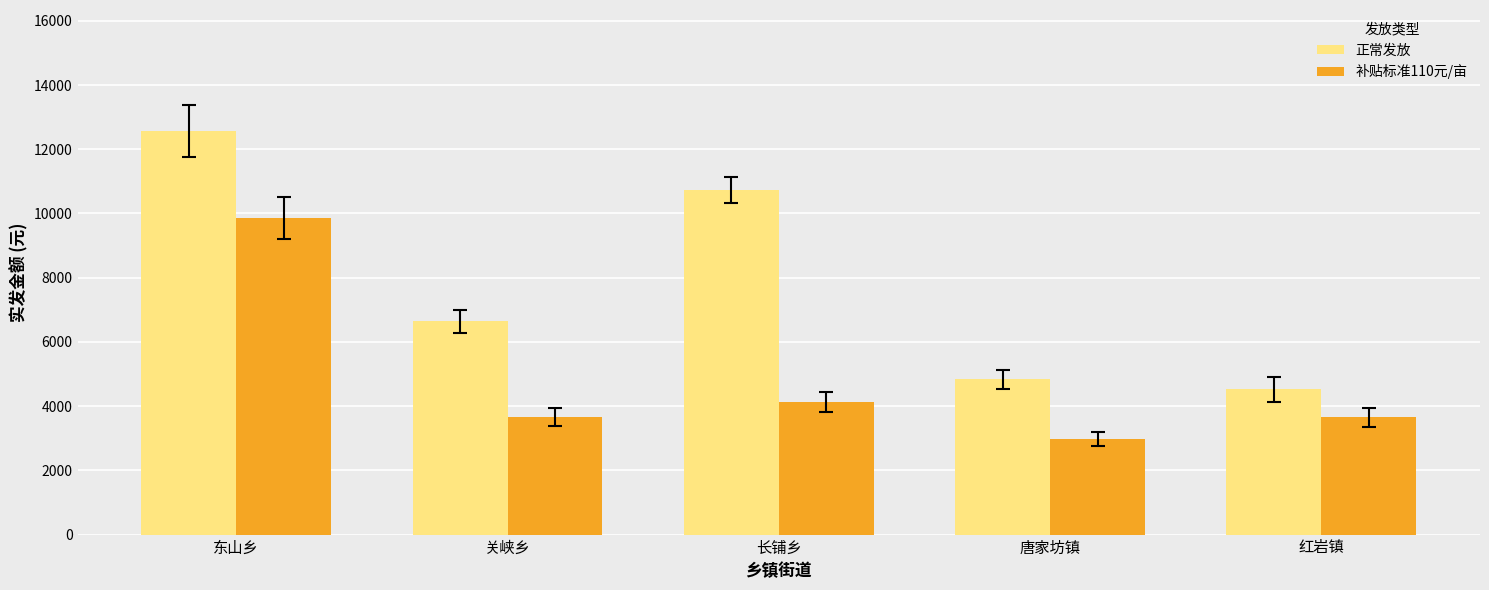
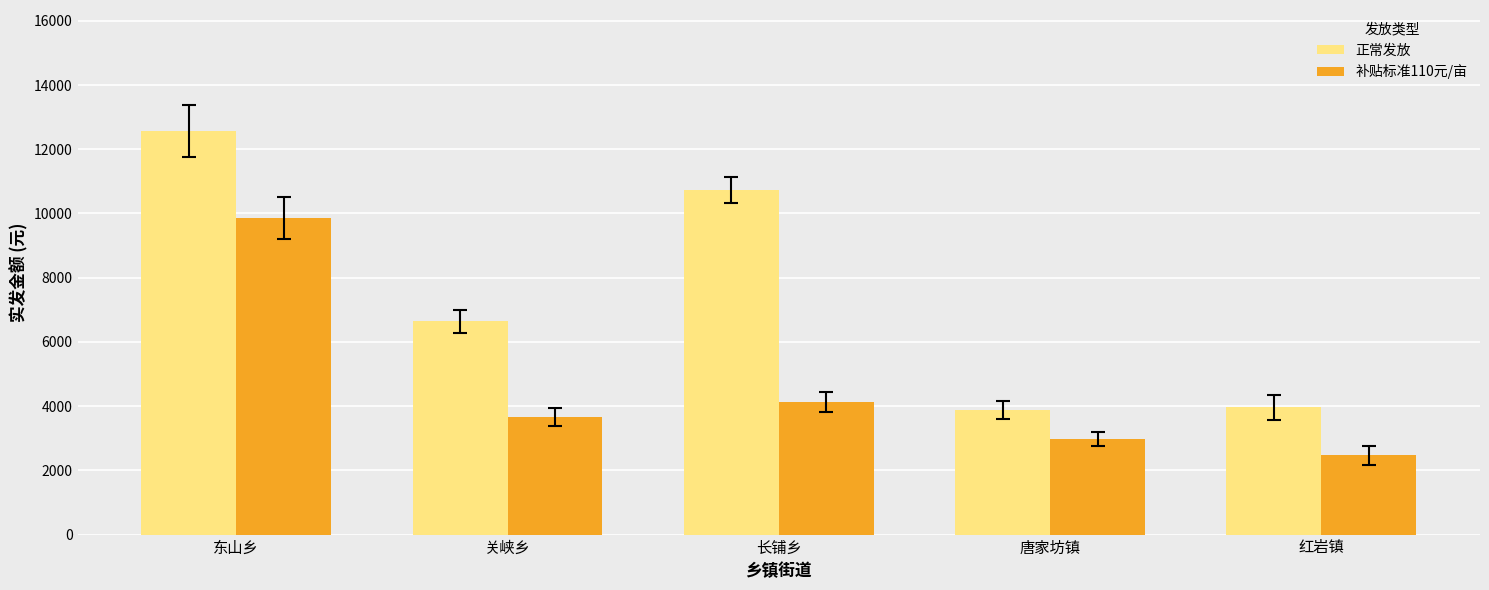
正常发放, 唐家坊镇: 4800 -> 3900
正常发放, 红岩镇: 4500 -> 4000
补贴标准110元/亩, 红岩镇: 3700 -> 2500
